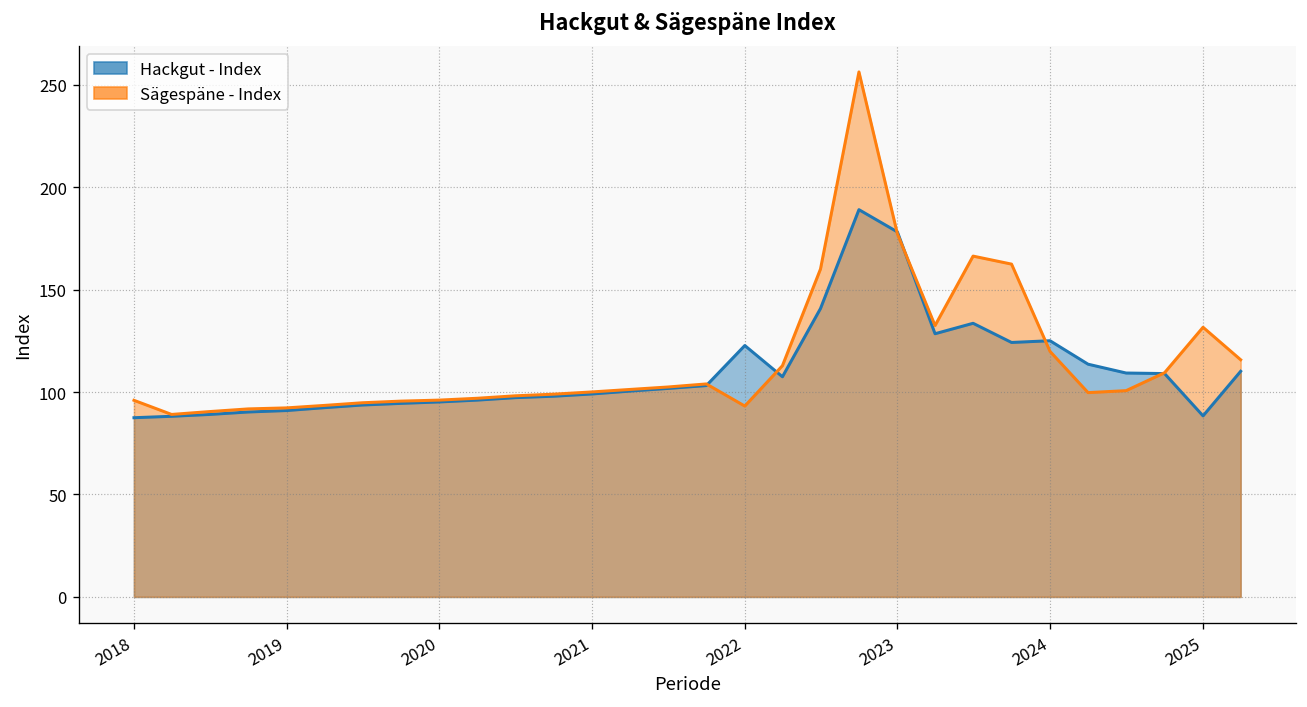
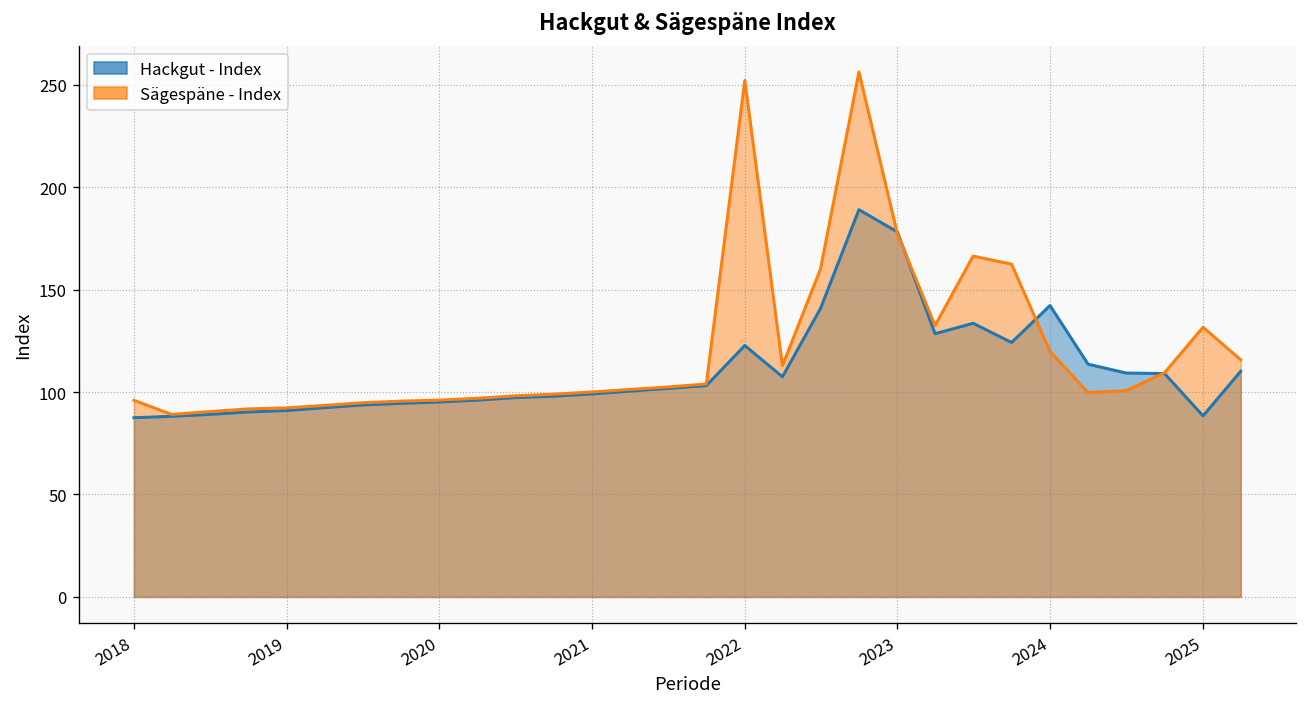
Sägespäne - Index, 2022: 93 -> 252
Hackgut - Index, 2024: 125 -> 142
